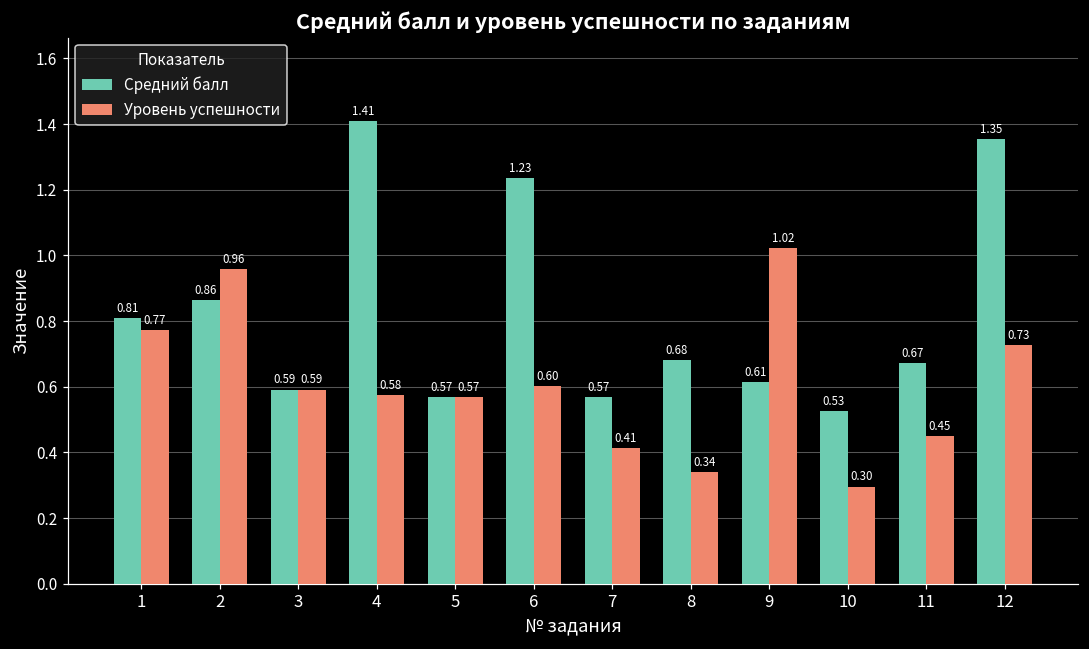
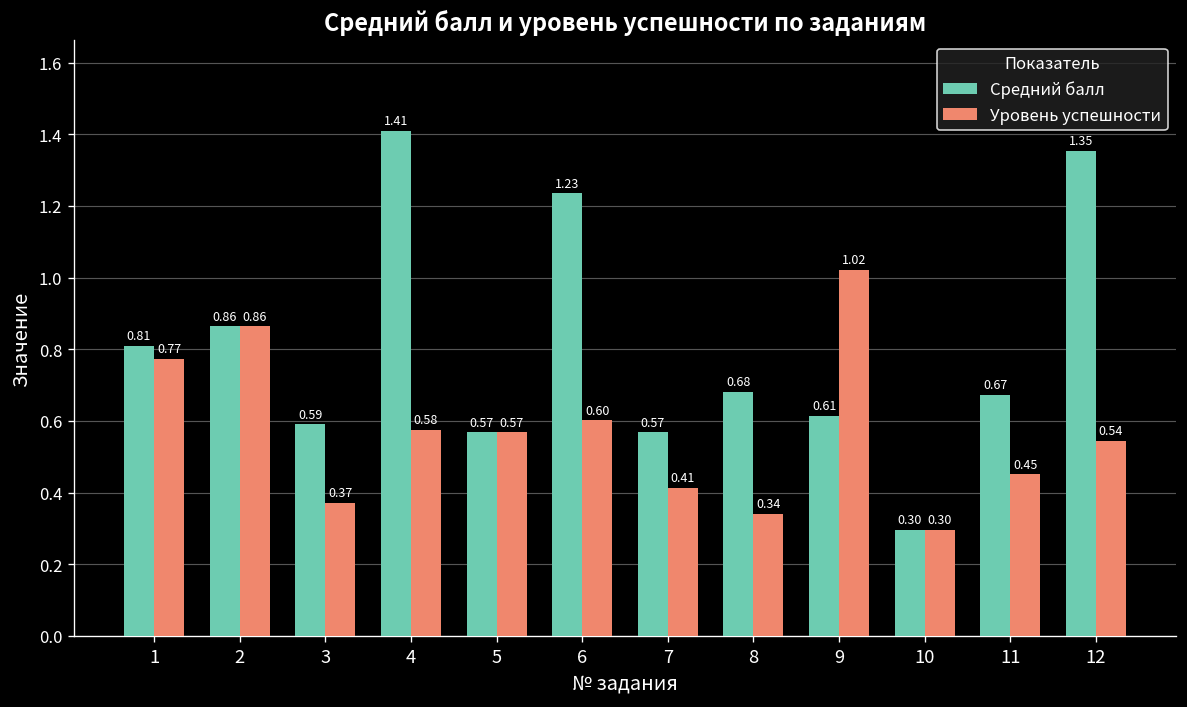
Уровень успешности, 2: 0.96 -> 0.86
Уровень успешности, 3: 0.59 -> 0.37
Средний балл, 10: 0.53 -> 0.30
Уровень успешности, 12: 0.73 -> 0.54
